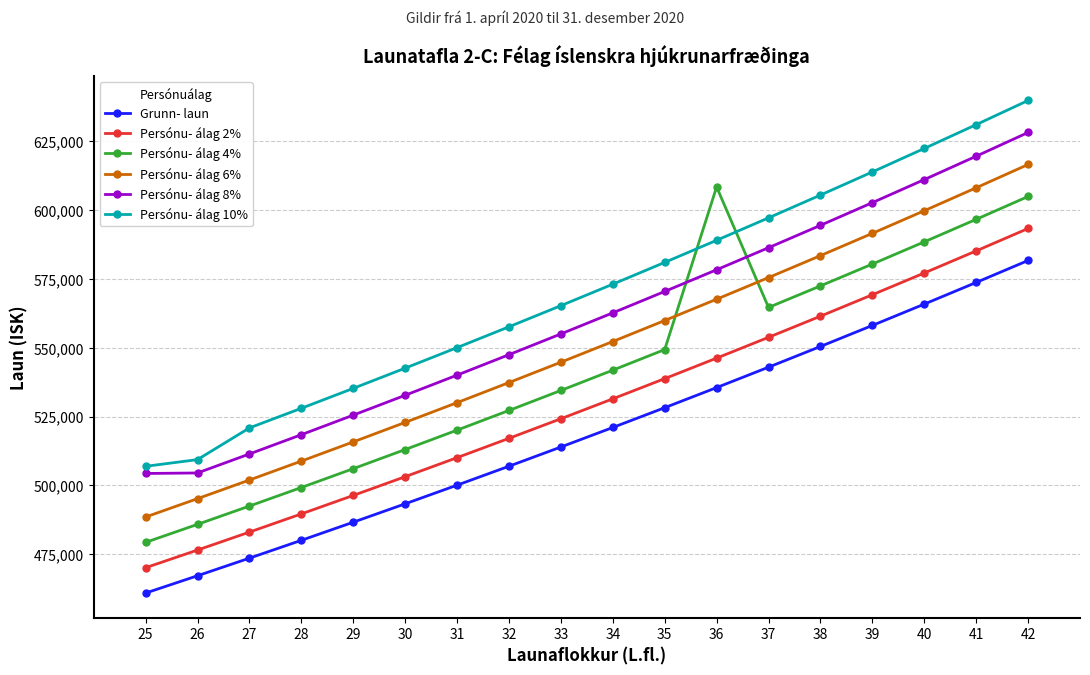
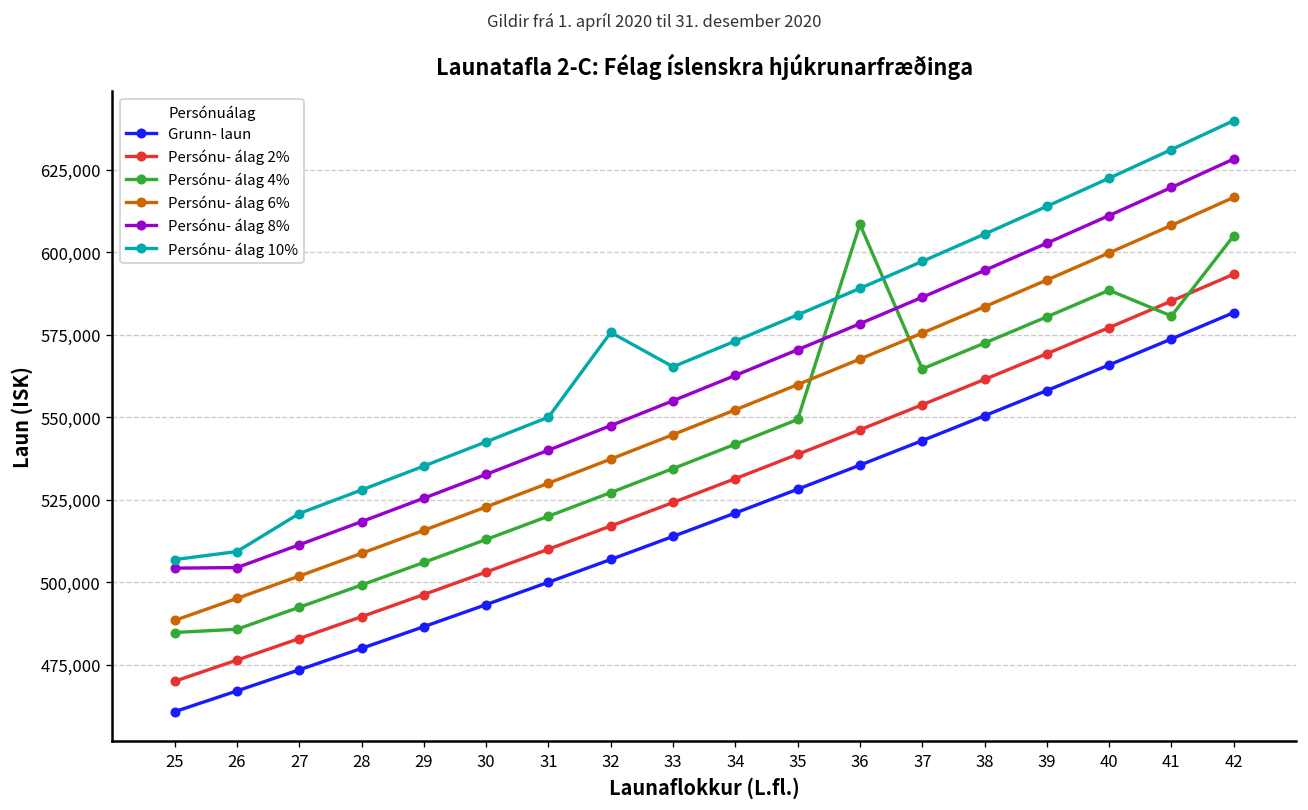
Persónu- álag 4%, 25: 479,000 -> 485,000
Persónu- álag 10%, 32: 558,000 -> 576,000
Persónu- álag 4%, 41: 597,000 -> 581,000
